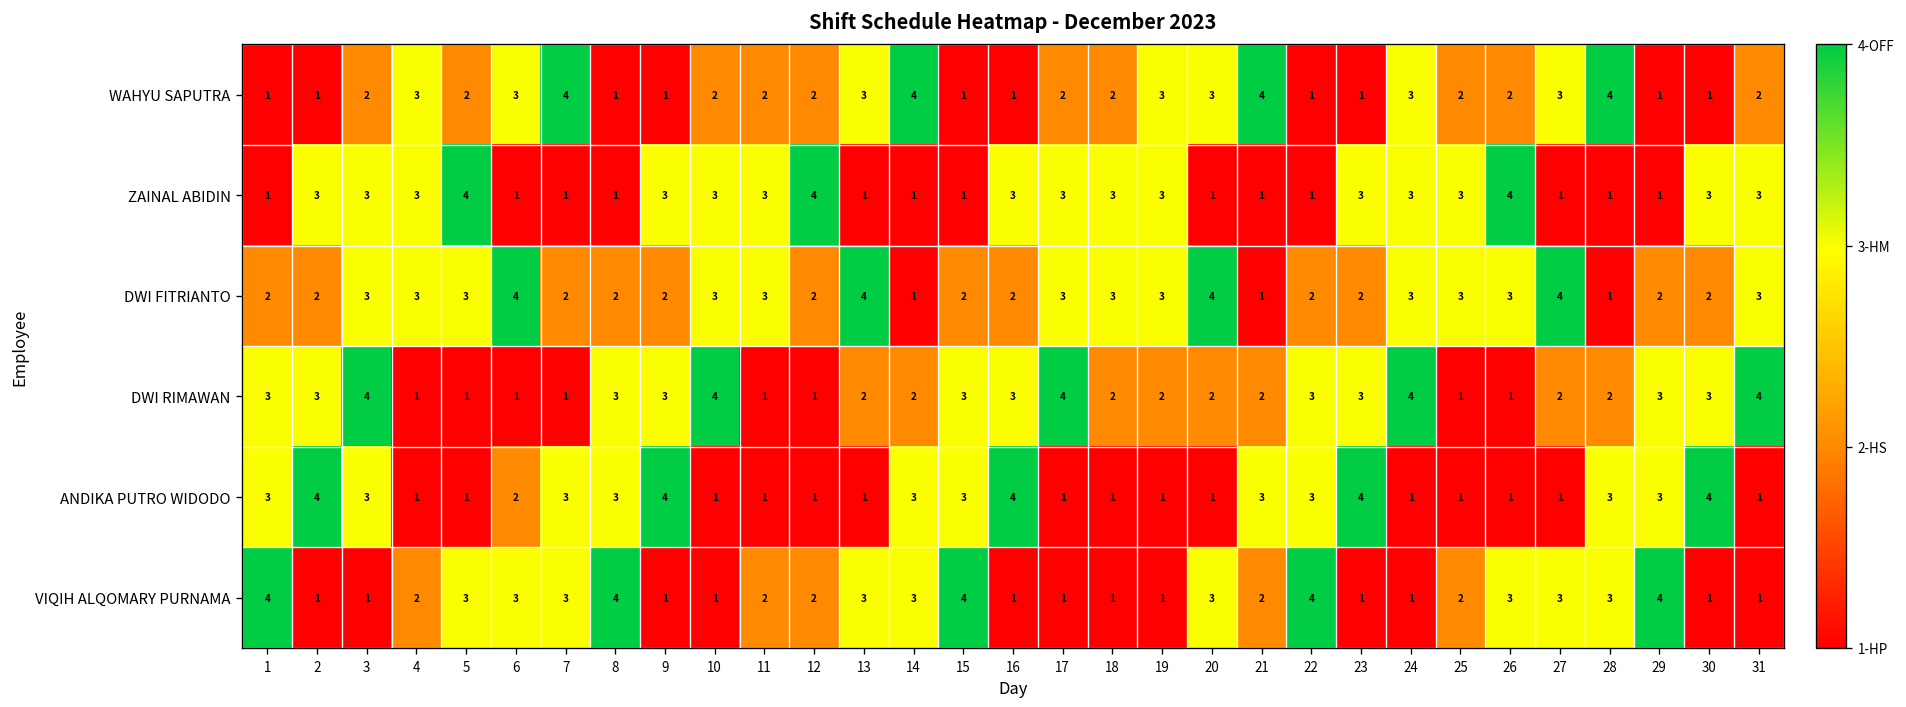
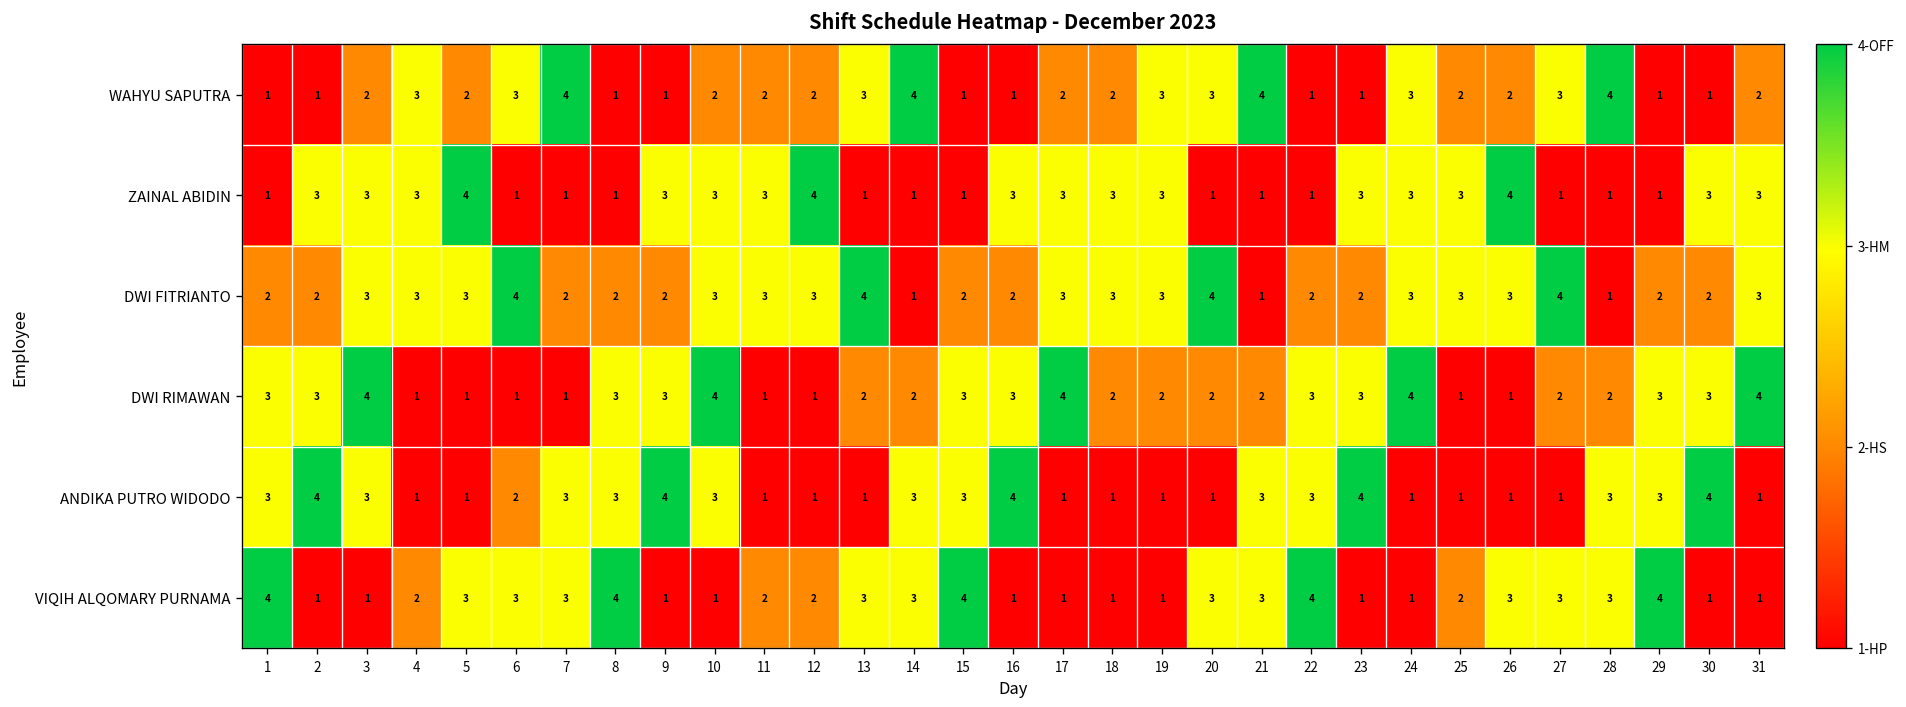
DWI FITRIANTO, 12: 2 -> 3
ANDIKA PUTRO WIDODO, 10: 1 -> 3
VIQIH ALQOMARY PURNAMA, 21: 2 -> 3
